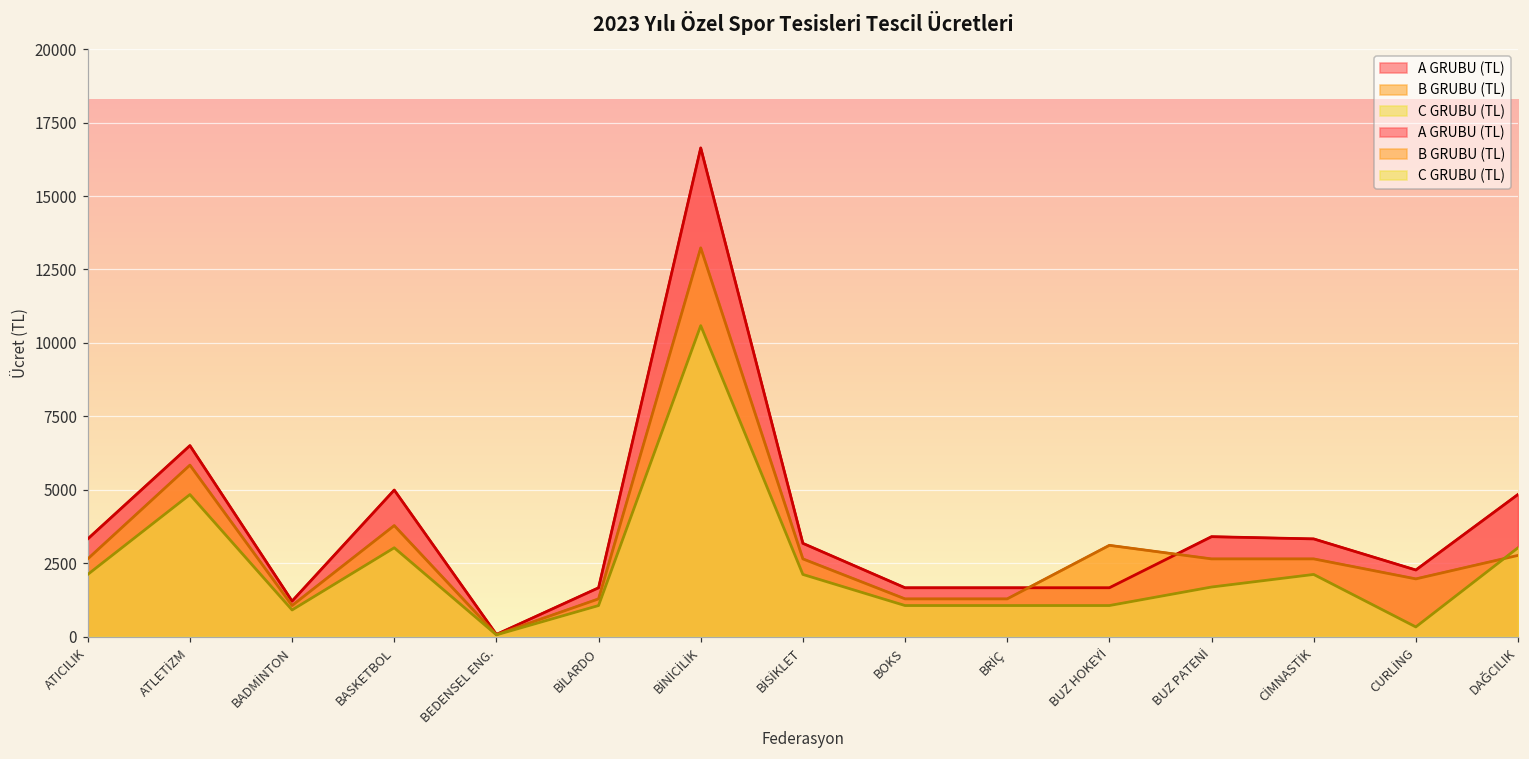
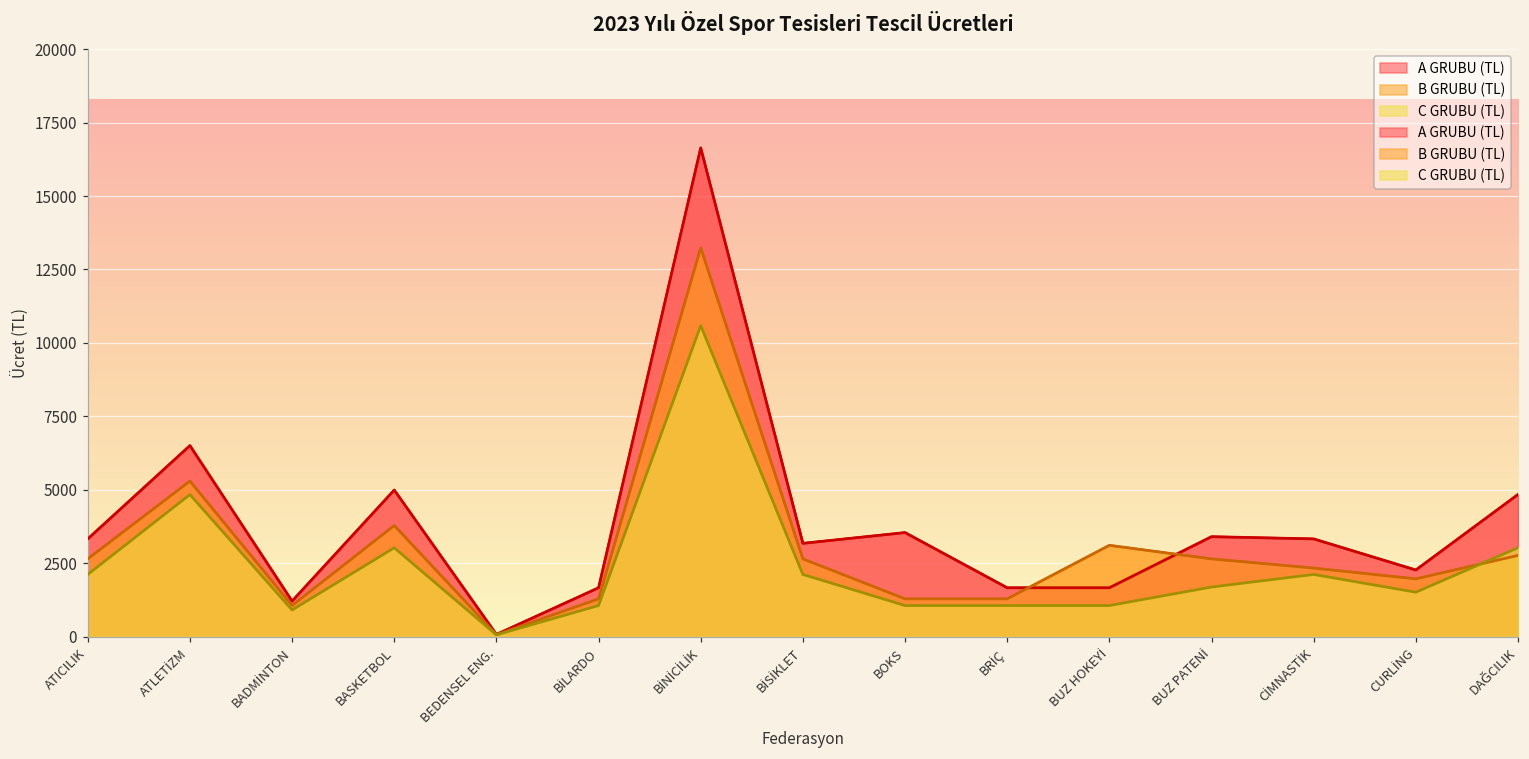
B GRUBU (TL), ATLETİZM: 5800 -> 5300
A GRUBU (TL), BOKS: 1700 -> 3500
B GRUBU (TL), CİMNASTİK: 2600 -> 2300
C GRUBU (TL), CURLİNG: 300 -> 1500
